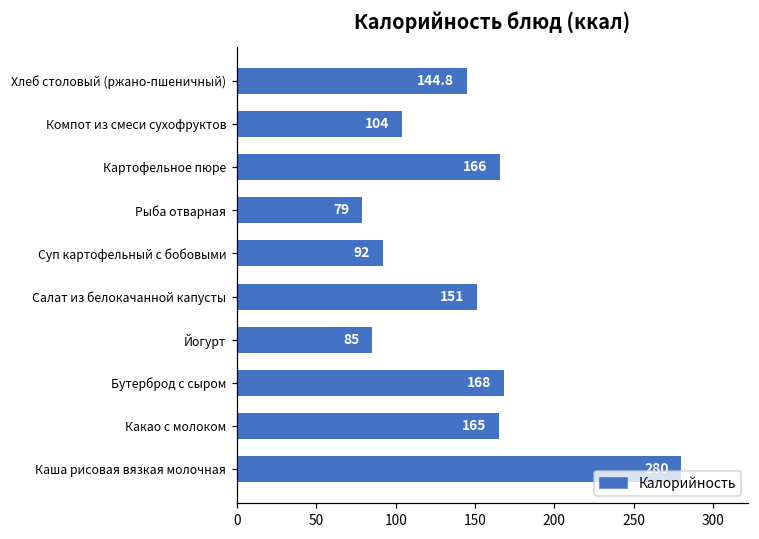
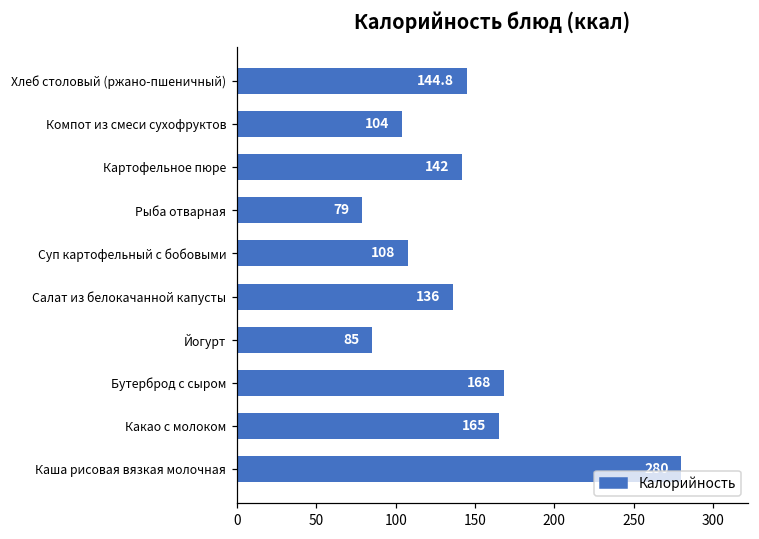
Картофельное пюре: 166 -> 142
Суп картофельный с бобовыми: 92 -> 108
Салат из белокачанной капусты: 151 -> 136
